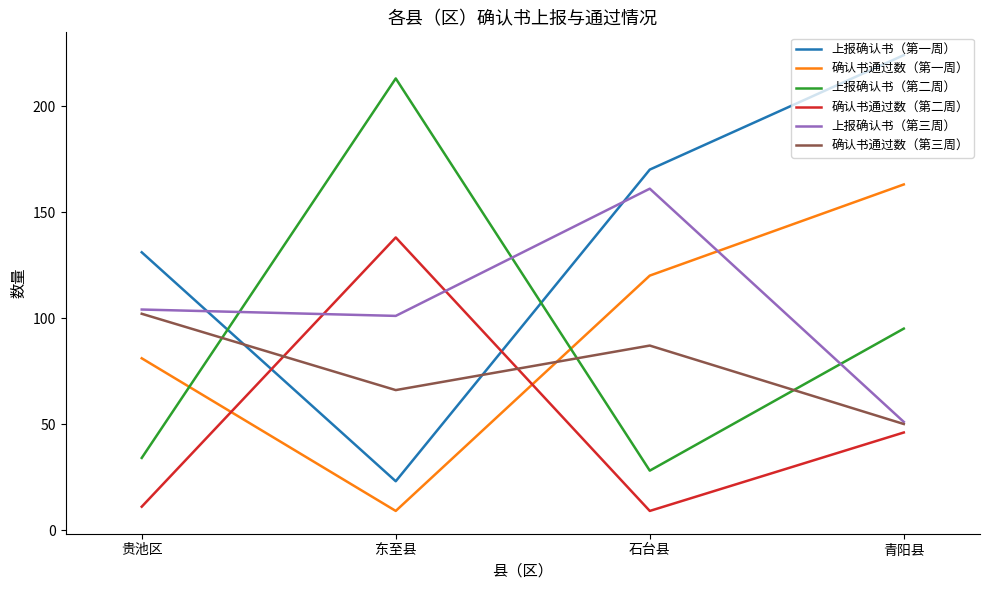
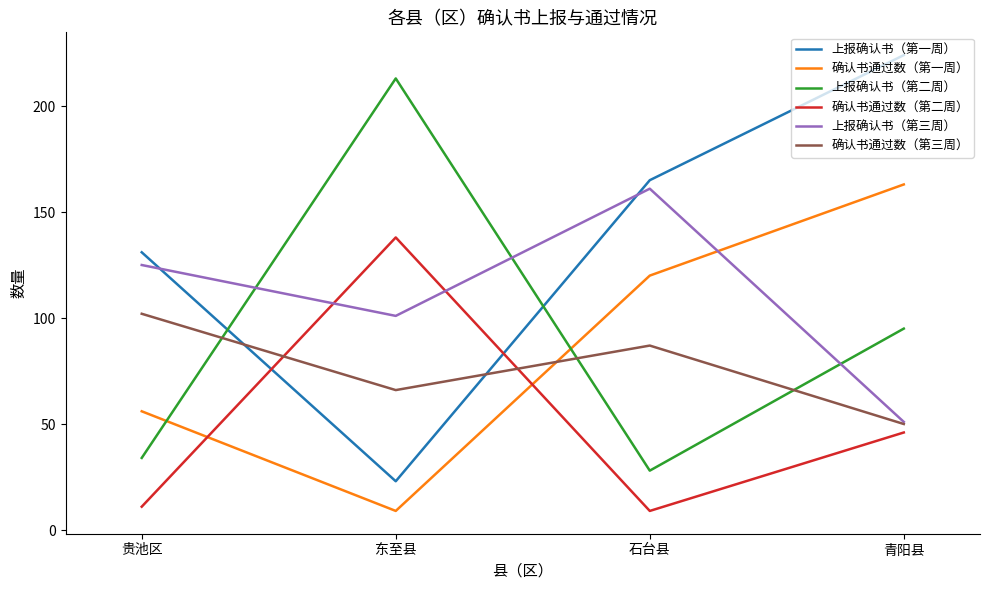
确认书通过数（第一周）, 贵池区: 81 -> 56
上报确认书（第三周）, 贵池区: 104 -> 125
上报确认书（第一周）, 石台县: 170 -> 165
